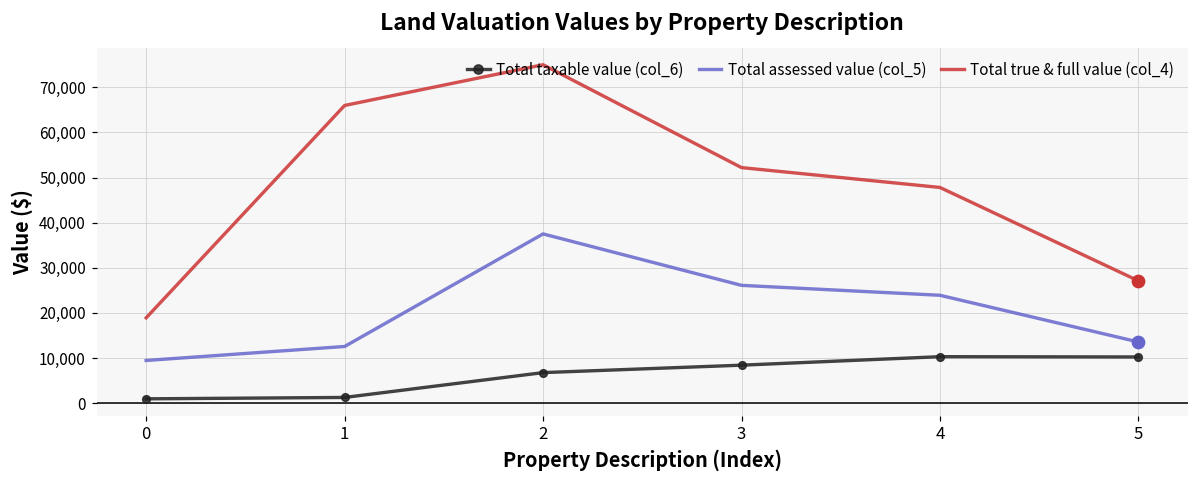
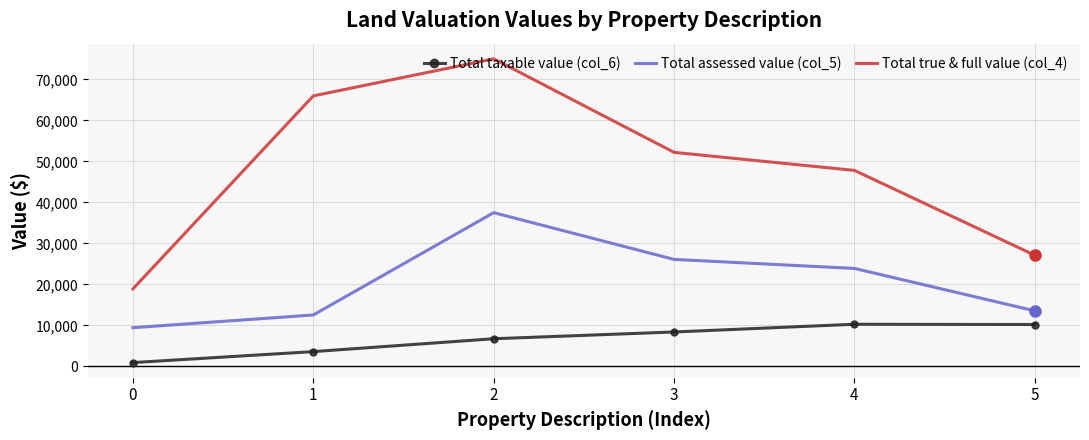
Total taxable value (col_6), 1: 1,000 -> 4,000
